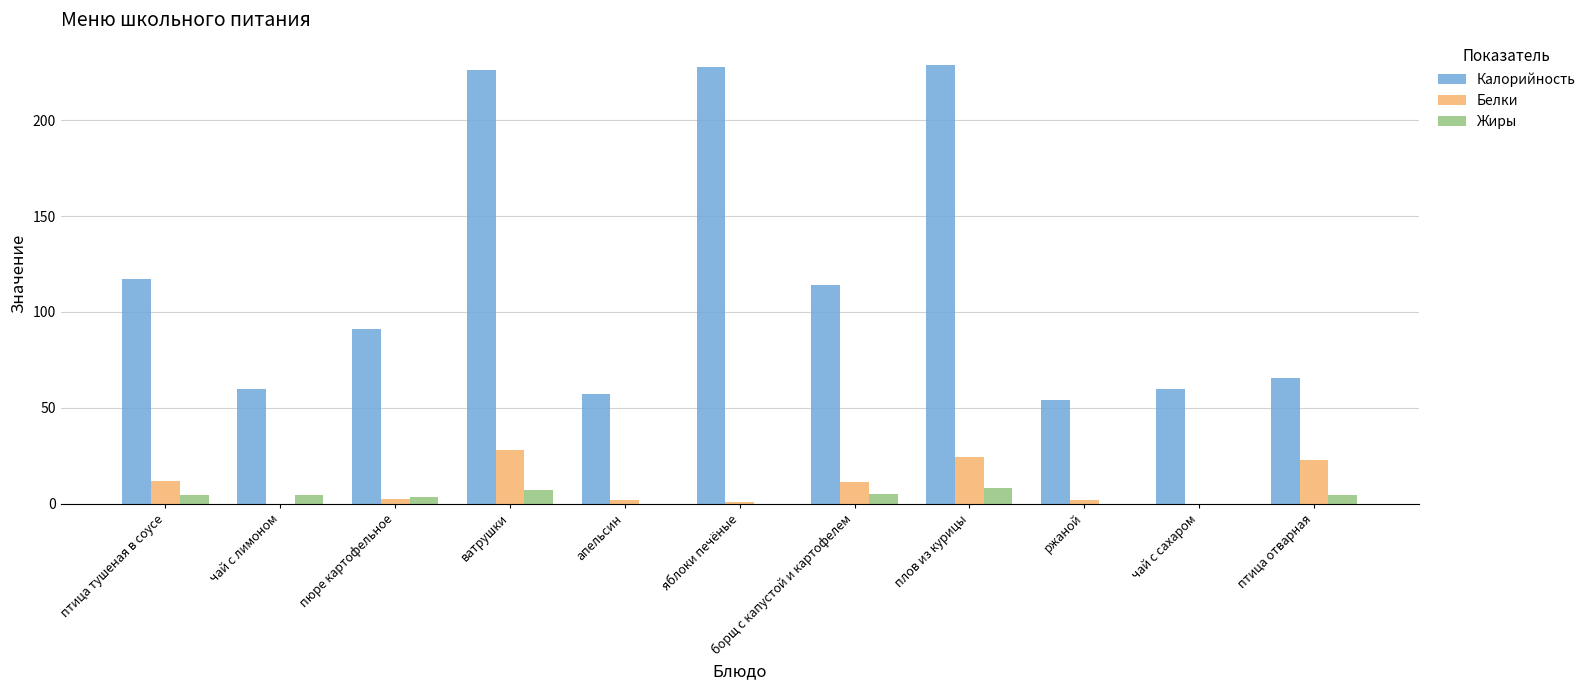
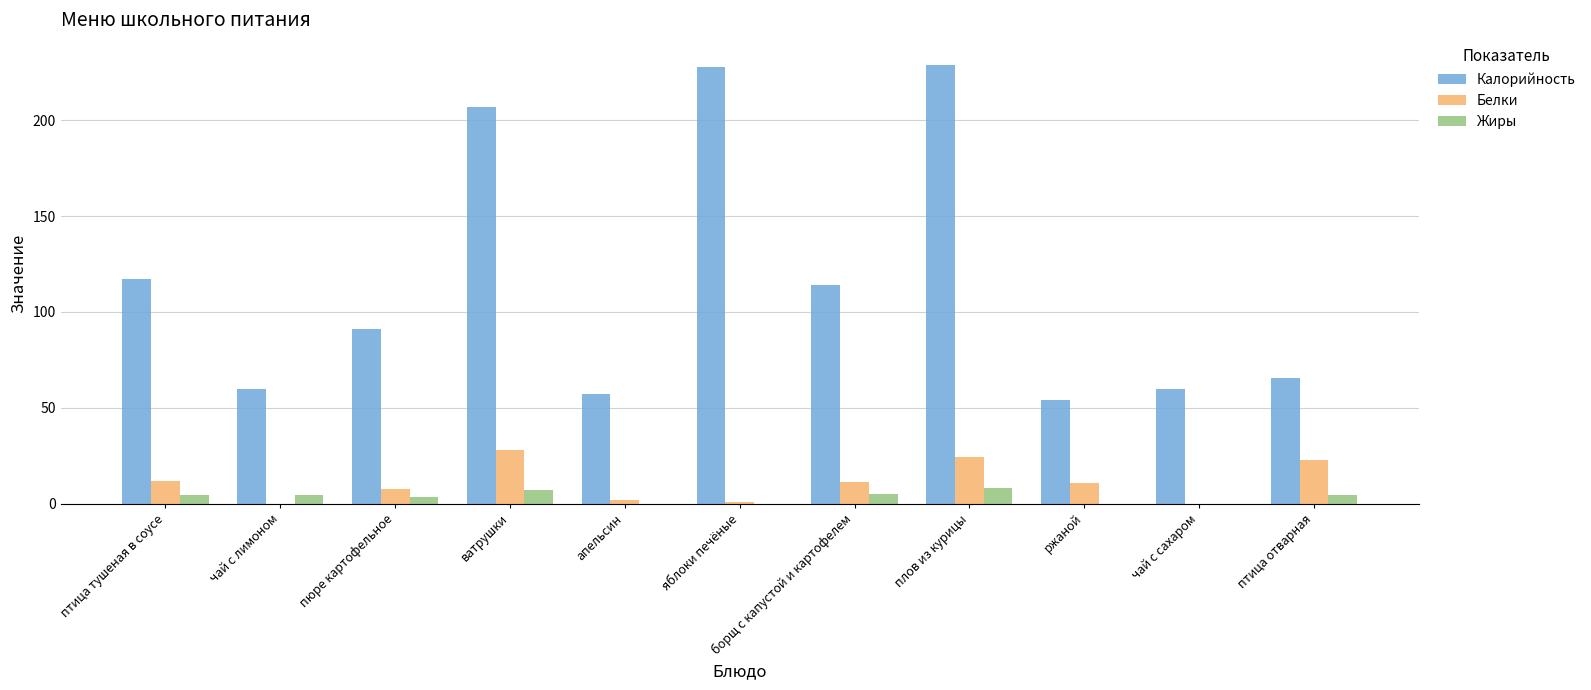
Белки, пюре картофельное: 2 -> 8
Калорийность, ватрушки: 226 -> 207
Белки, ржаной: 2 -> 11
